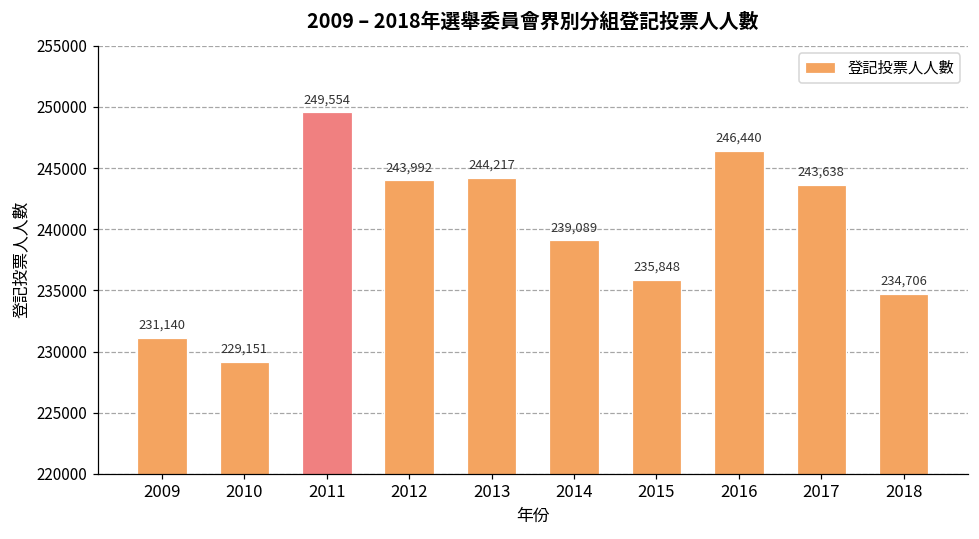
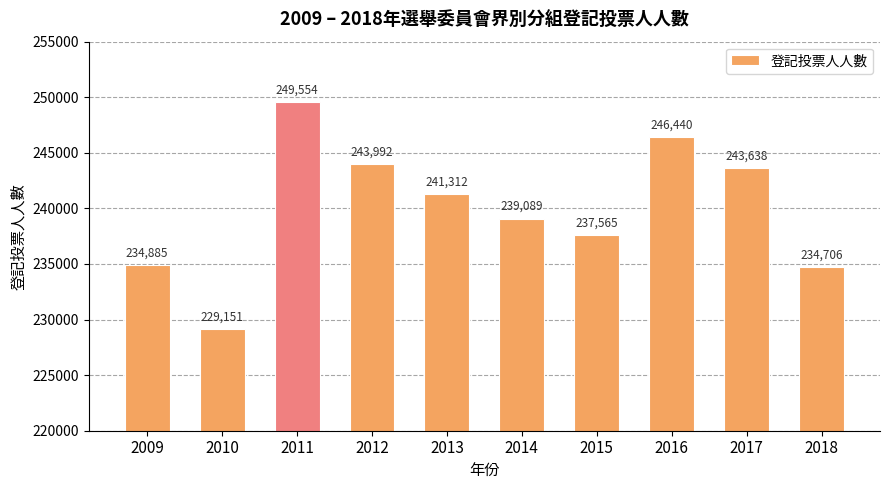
2009: 231,140 -> 234,885
2013: 244,217 -> 241,312
2015: 235,848 -> 237,565
